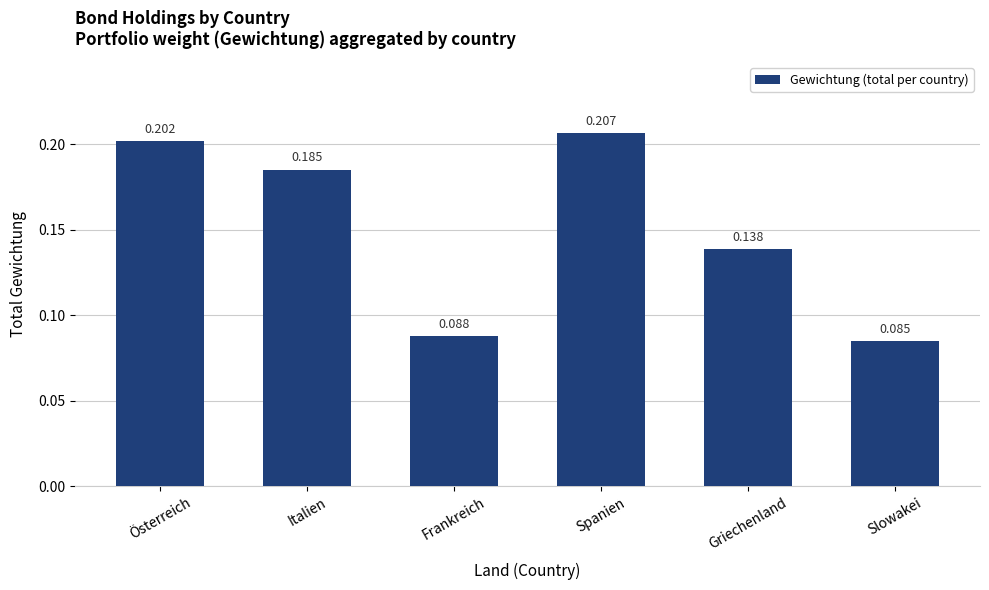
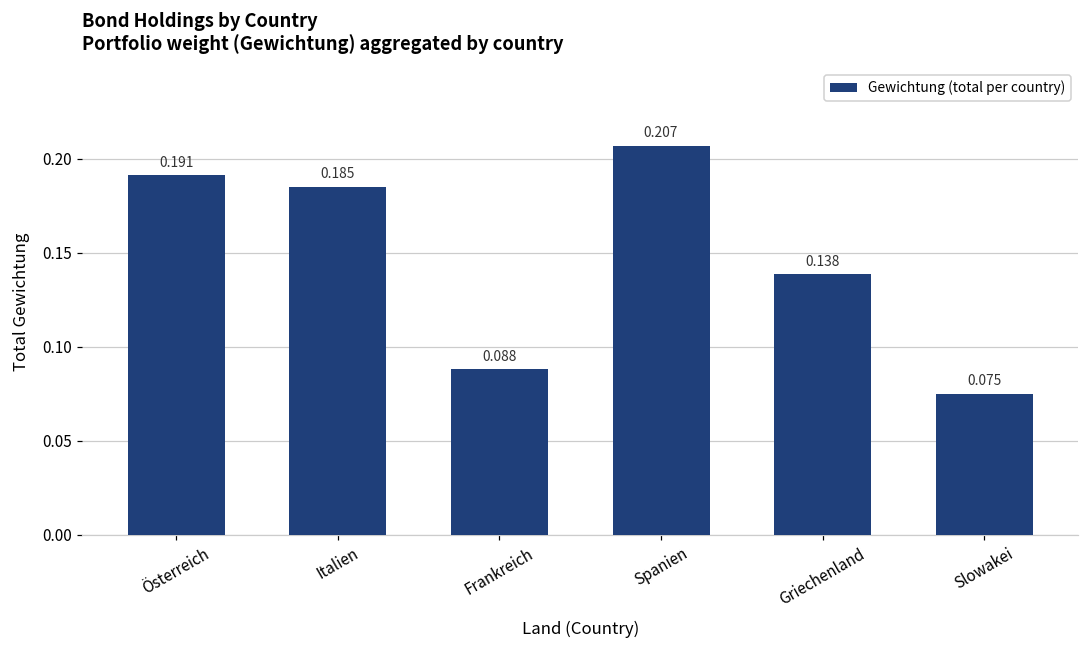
Österreich: 0.202 -> 0.191
Slowakei: 0.085 -> 0.075
